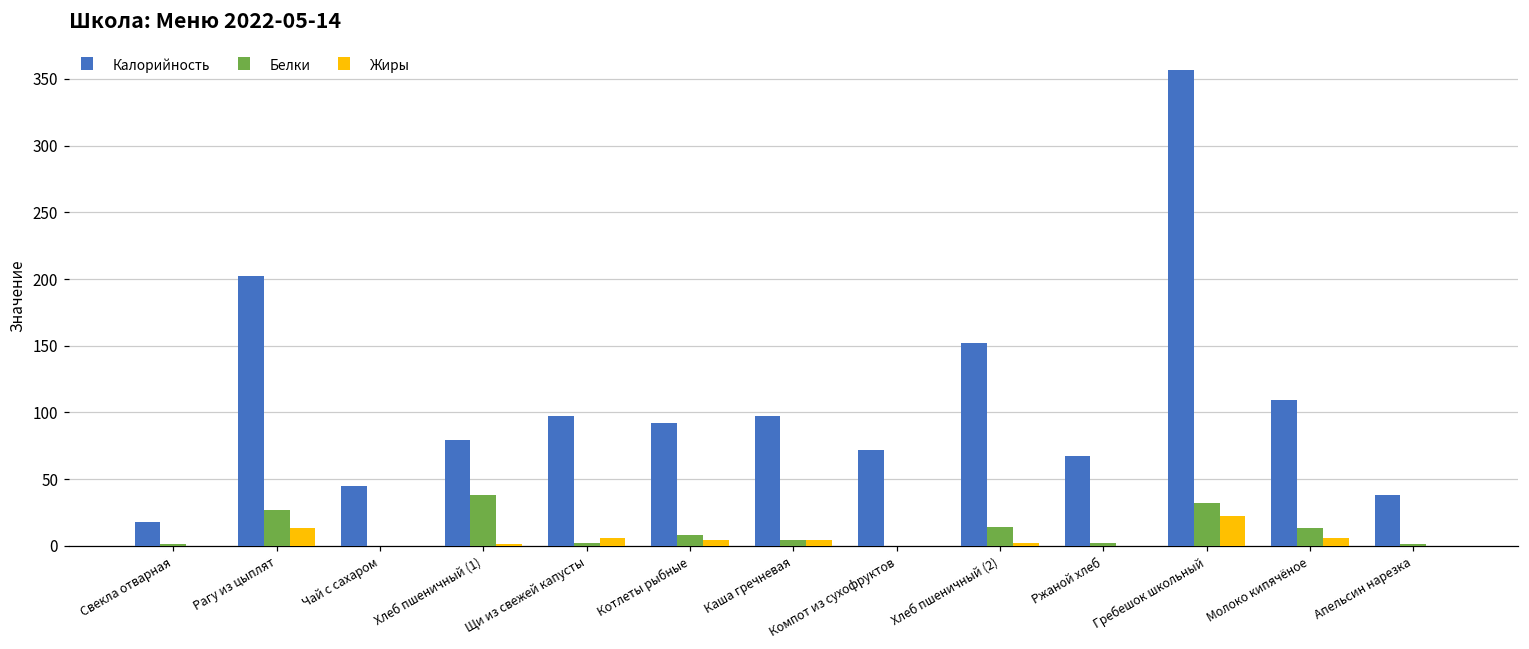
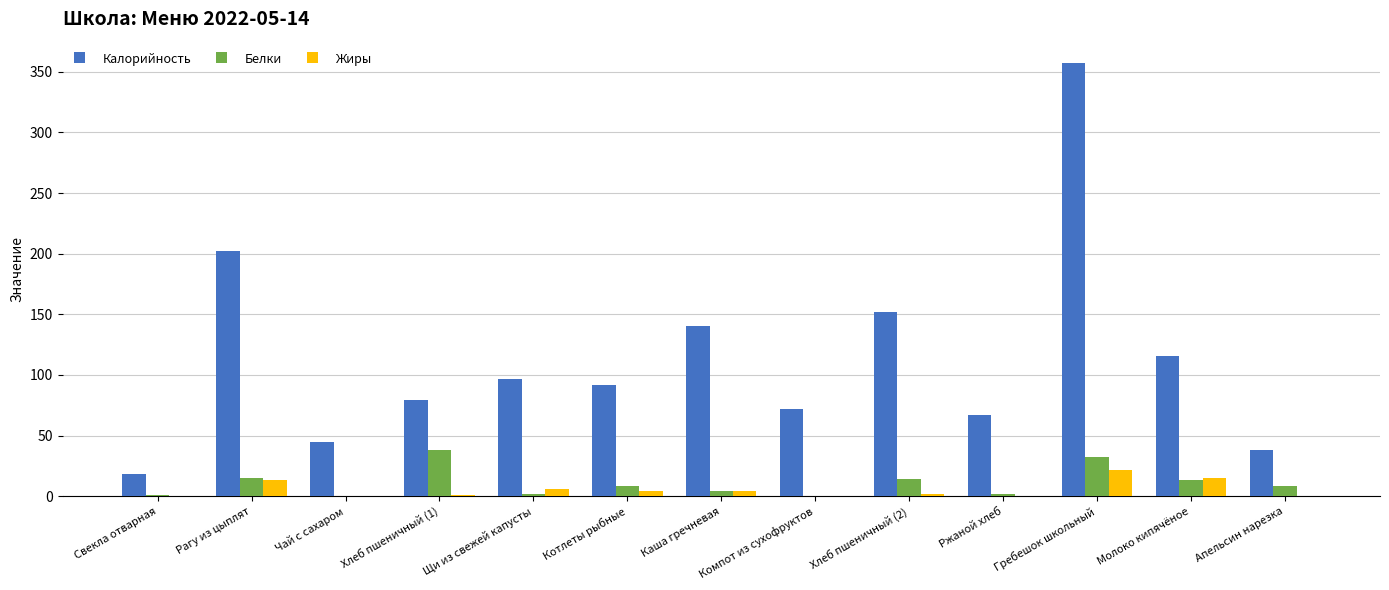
Белки, Рагу из цыплят: 27 -> 15
Калорийность, Каша гречневая: 97 -> 140
Калорийность, Молоко кипячёное: 109 -> 116
Жиры, Молоко кипячёное: 6 -> 15
Белки, Апельсин нарезка: 1 -> 8
